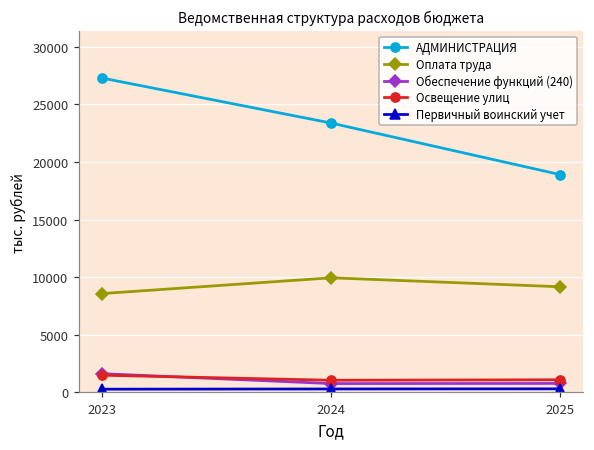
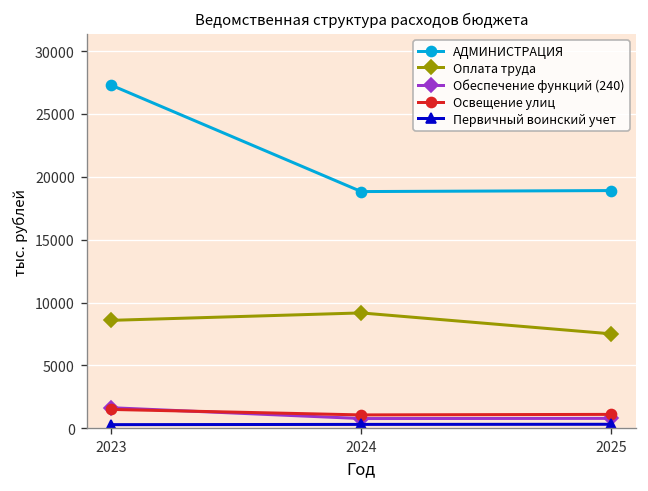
АДМИНИСТРАЦИЯ, 2024: 23400 -> 18800
Оплата труда, 2024: 10000 -> 9200
Оплата труда, 2025: 9200 -> 7500
